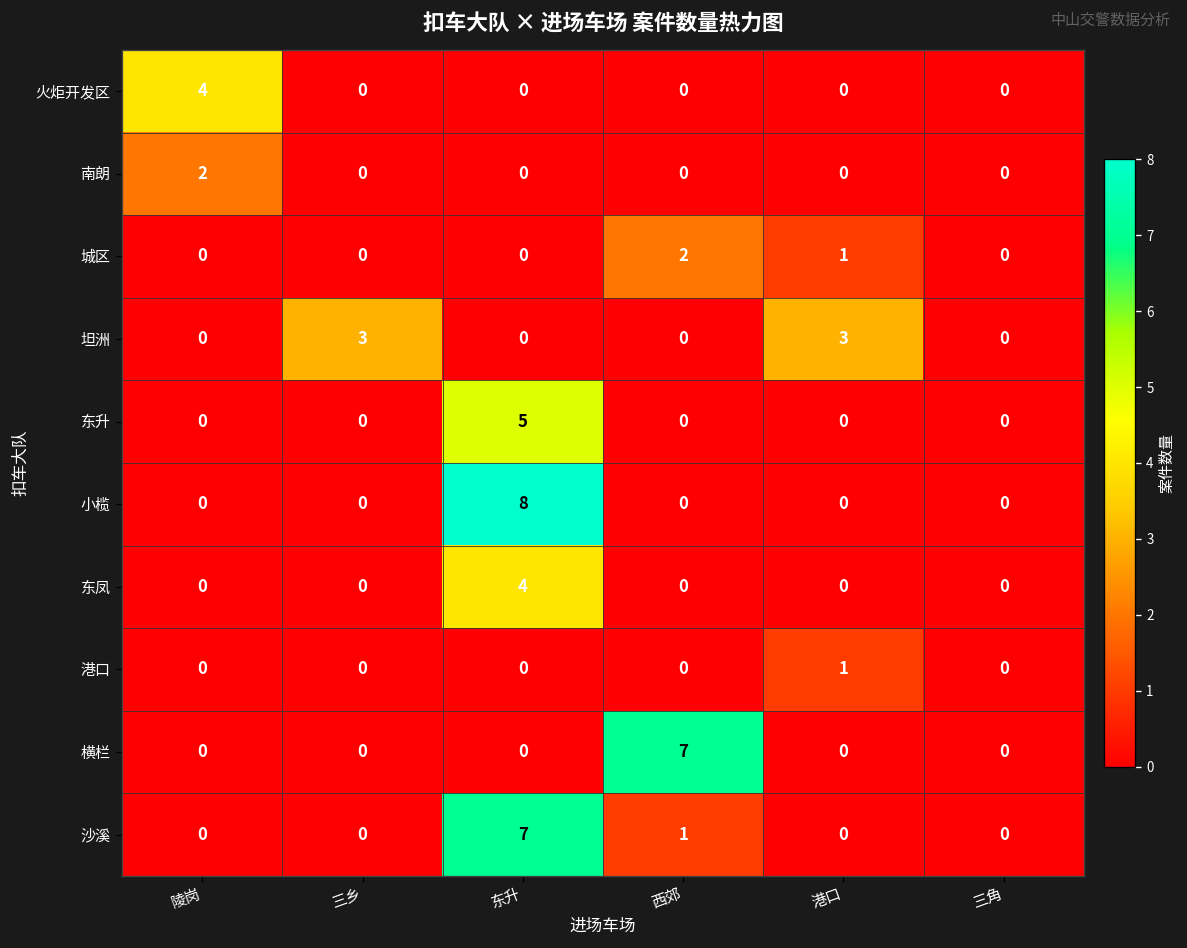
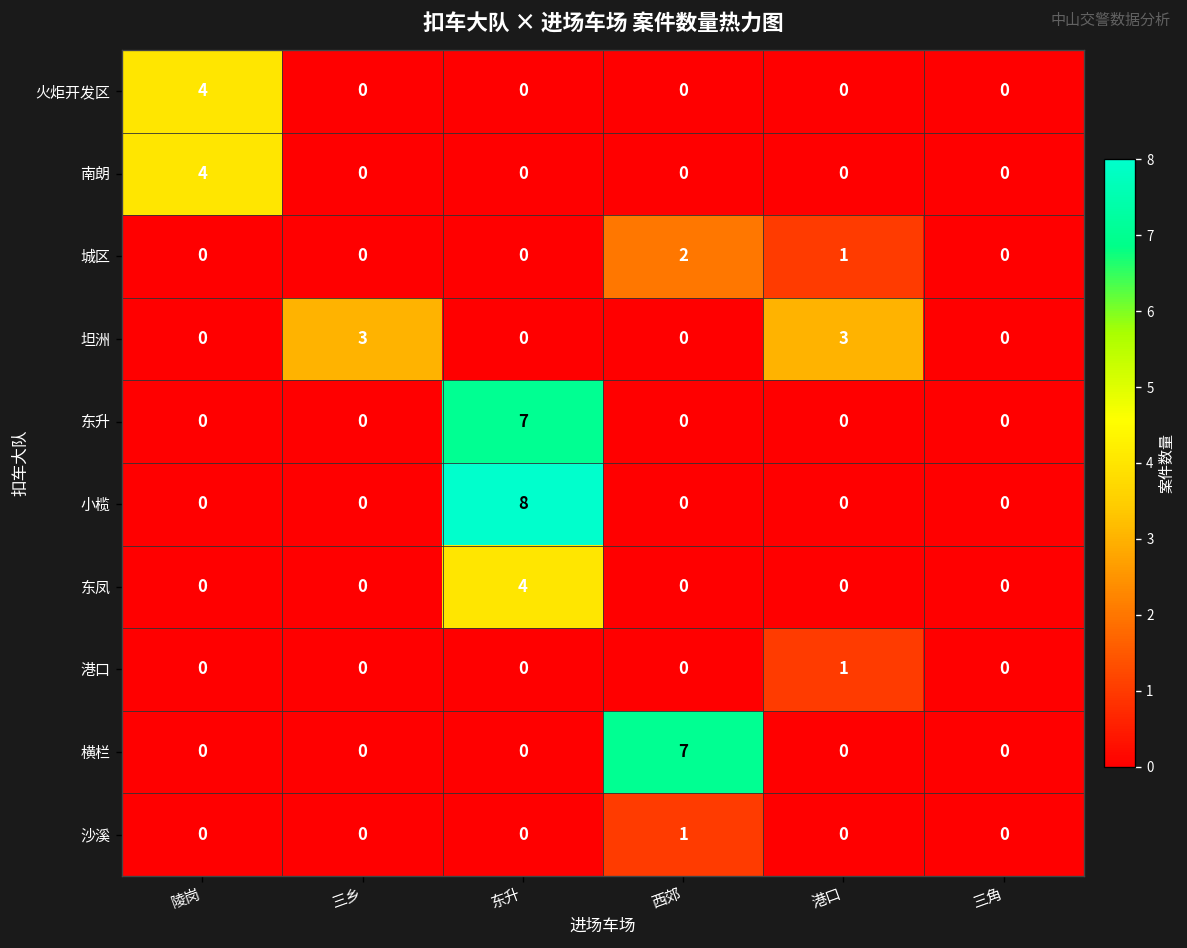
南朗, 陵岗: 2 -> 4
东升, 东升: 5 -> 7
沙溪, 东升: 7 -> 0
